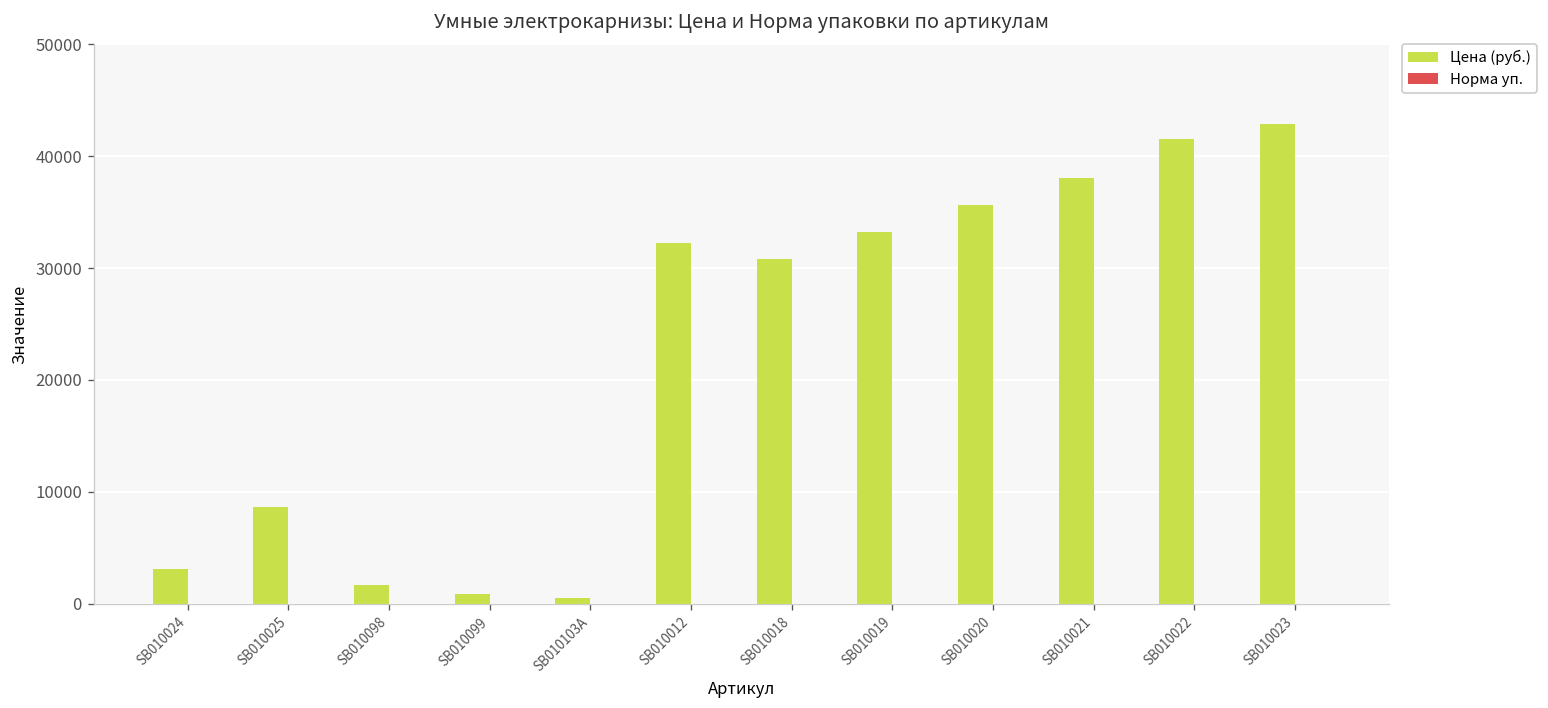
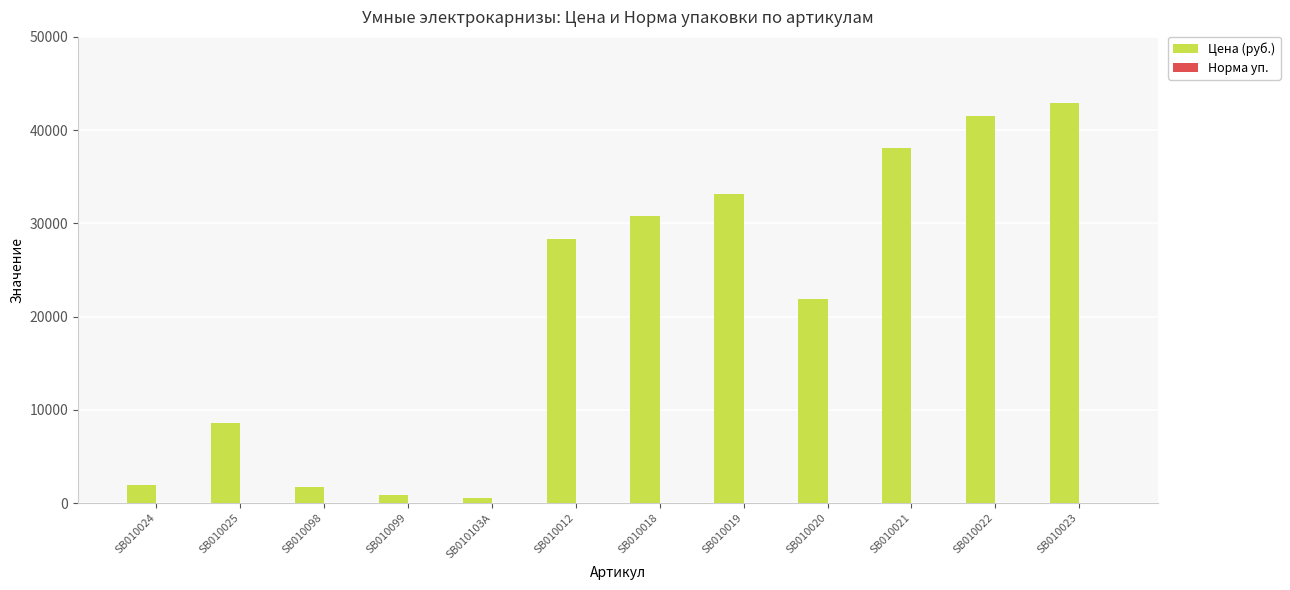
Цена (руб.), SB010024: 3000 -> 2000
Цена (руб.), SB010012: 32000 -> 28000
Цена (руб.), SB010020: 36000 -> 22000
